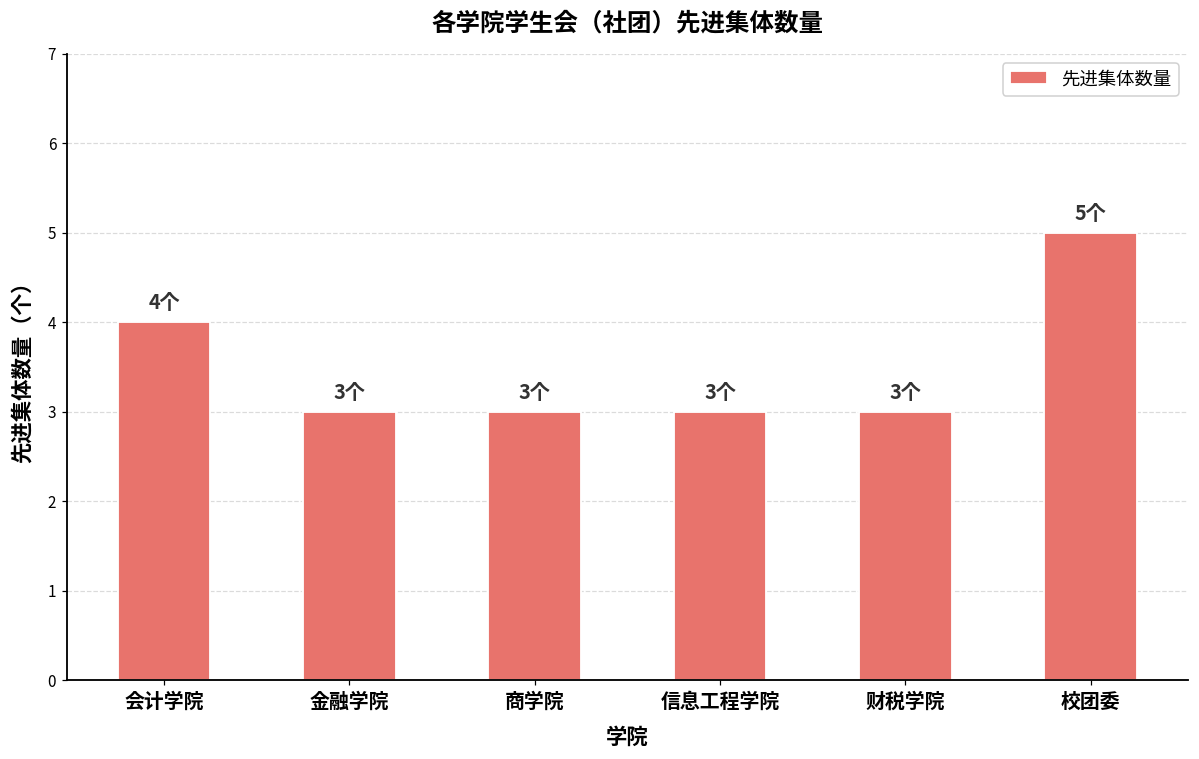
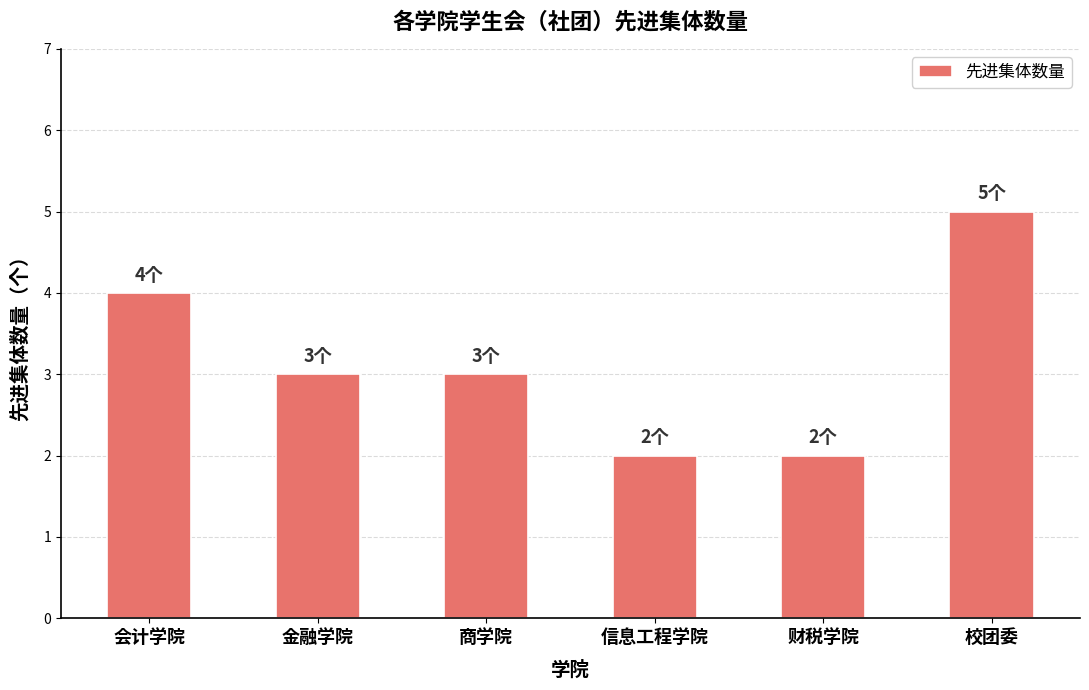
信息工程学院: 3个 -> 2个
财税学院: 3个 -> 2个
